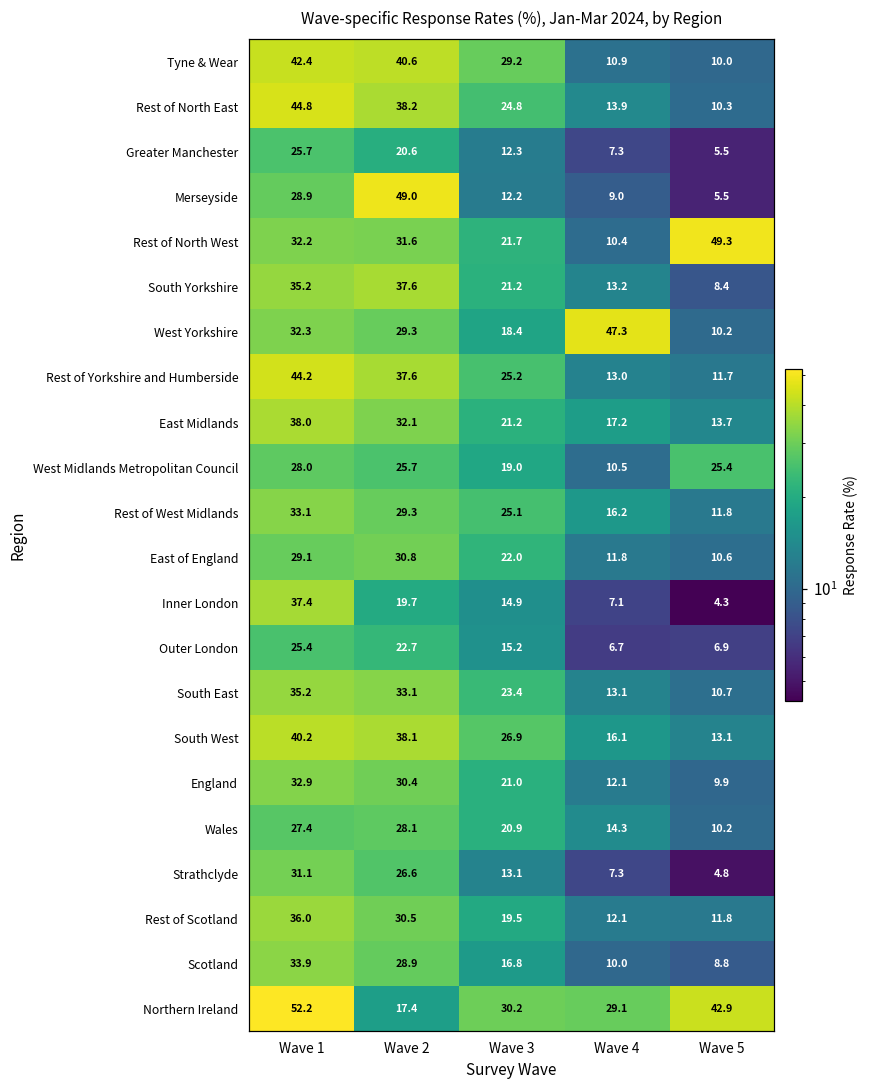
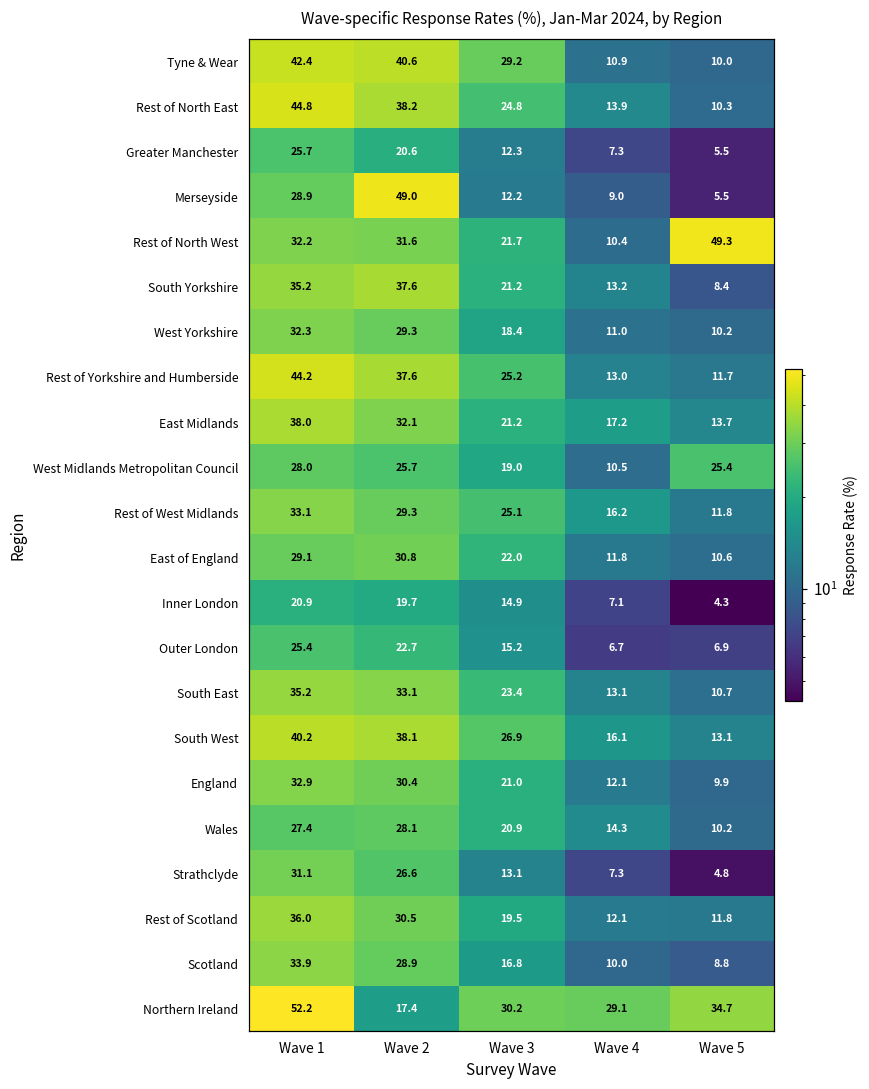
West Yorkshire, Wave 4: 47.3 -> 11.0
Inner London, Wave 1: 37.4 -> 20.9
Northern Ireland, Wave 5: 42.9 -> 34.7
